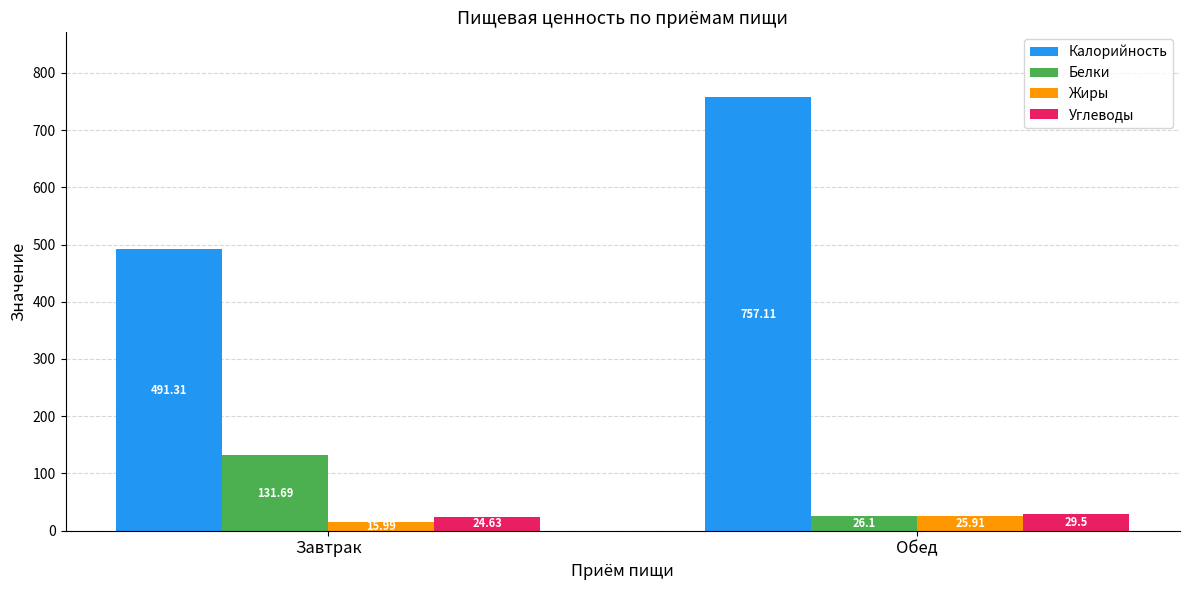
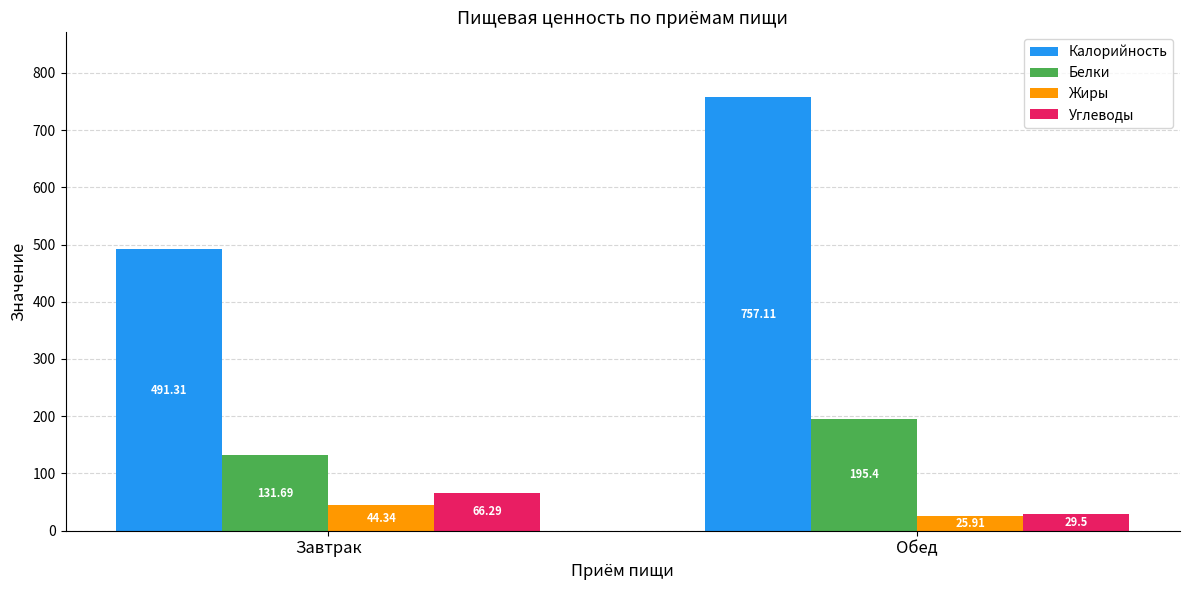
Жиры, Завтрак: 15.99 -> 44.34
Углеводы, Завтрак: 24.63 -> 66.29
Белки, Обед: 26.1 -> 195.4
